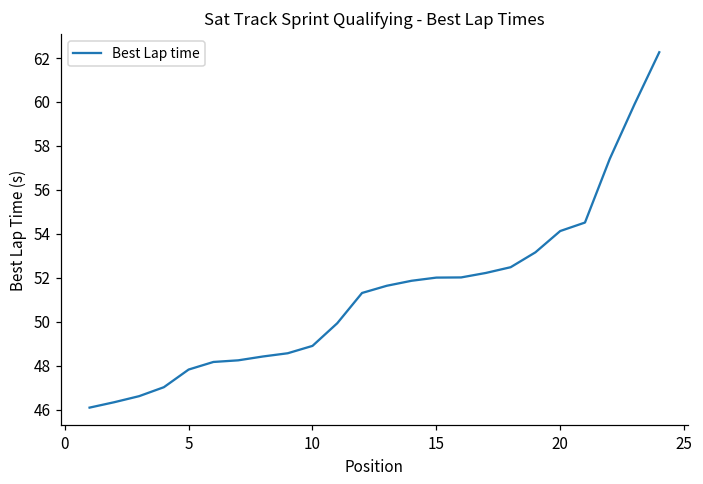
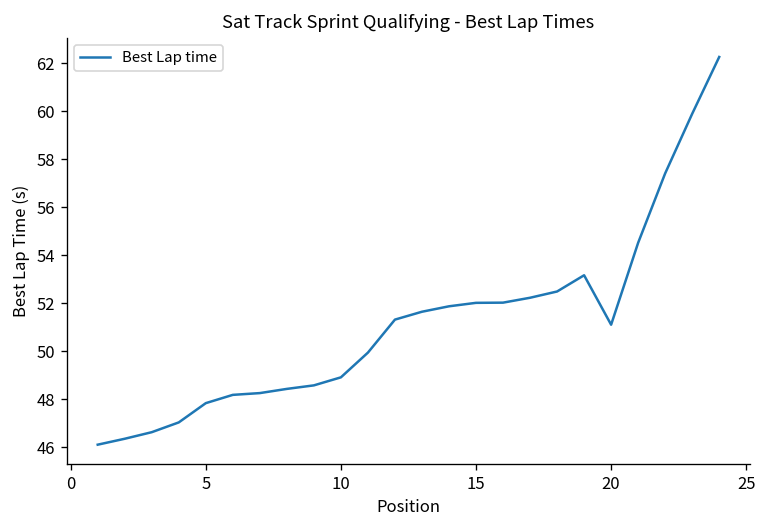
20: 54.1 -> 51.1
